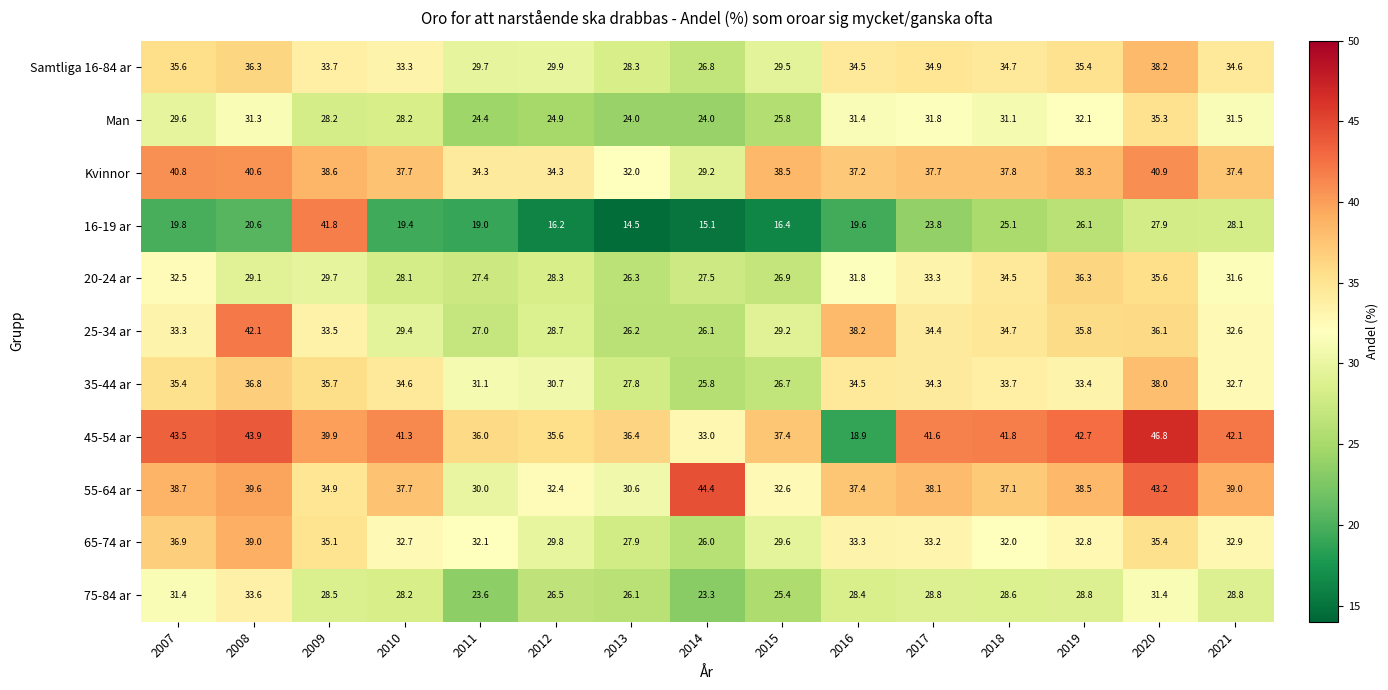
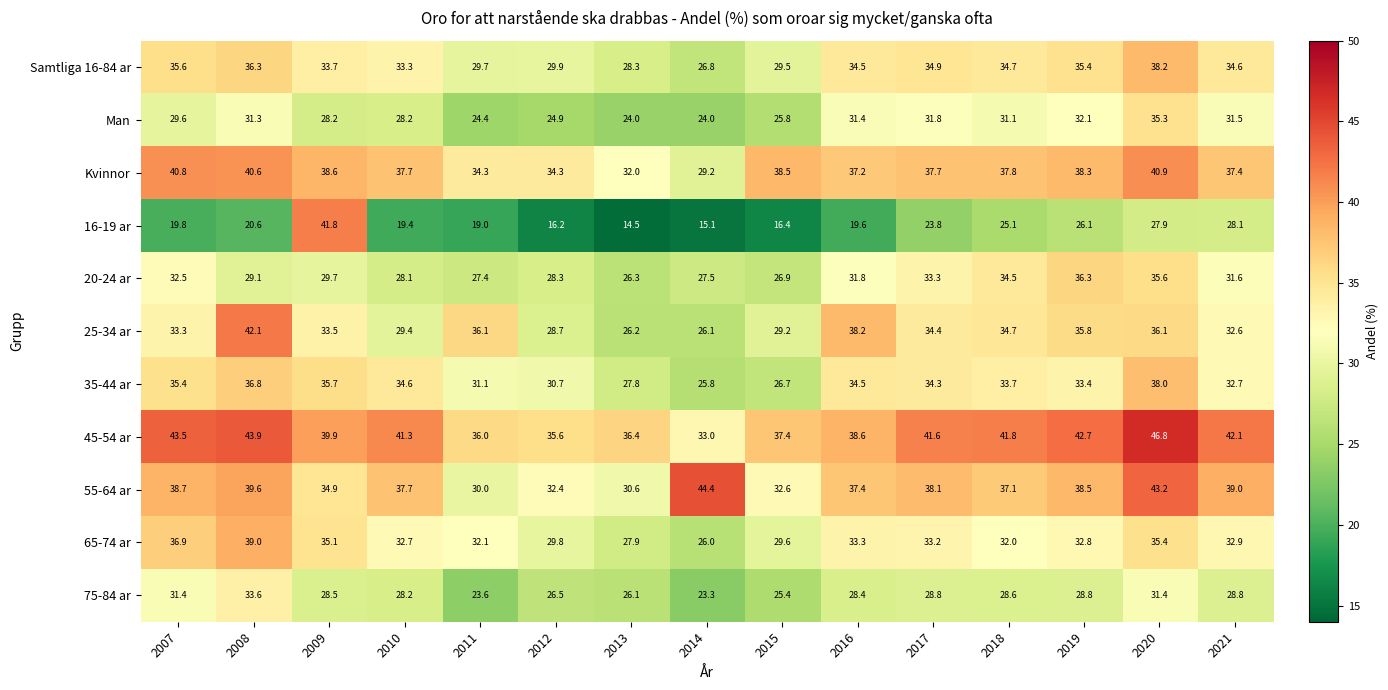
25-34 ar, 2011: 27.0 -> 36.1
45-54 ar, 2016: 18.9 -> 38.6
